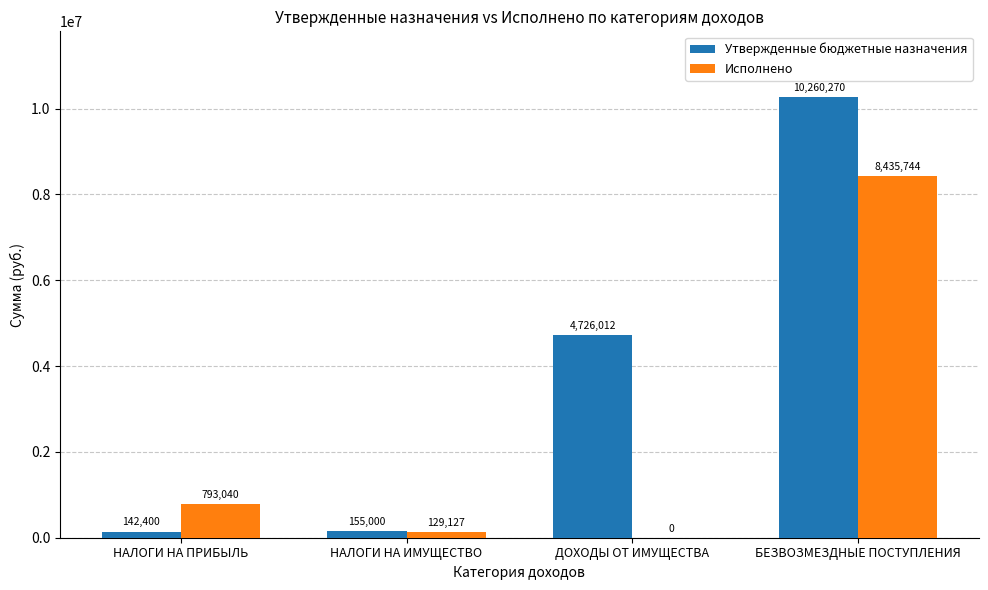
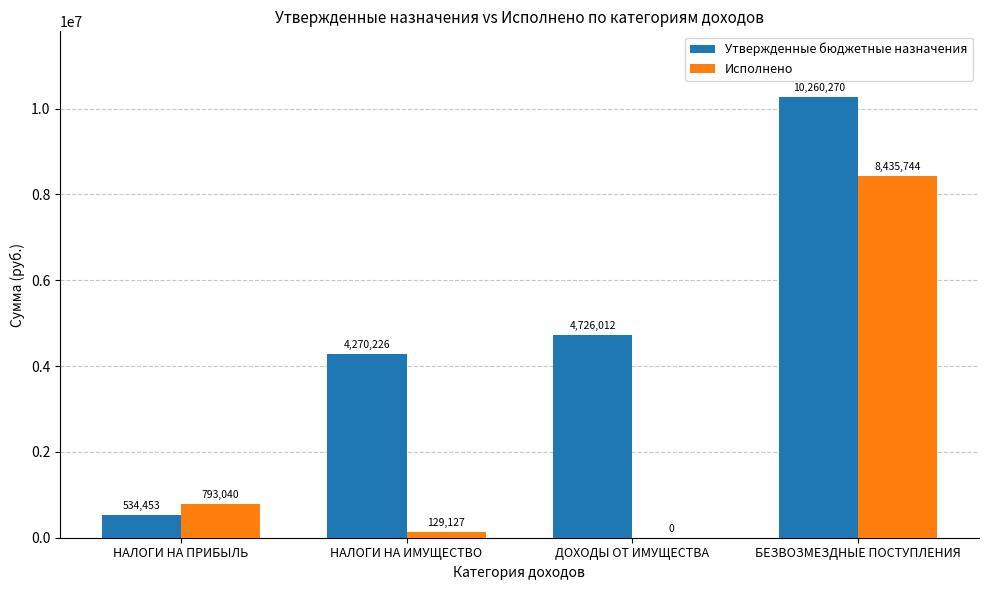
Утвержденные бюджетные назначения, НАЛОГИ НА ПРИБЫЛЬ: 142,400 -> 534,453
Утвержденные бюджетные назначения, НАЛОГИ НА ИМУЩЕСТВО: 155,000 -> 4,270,226
